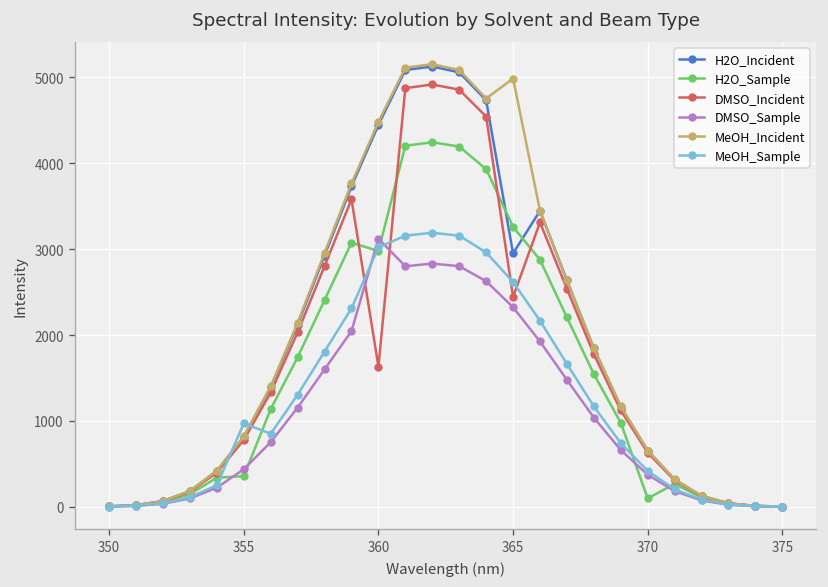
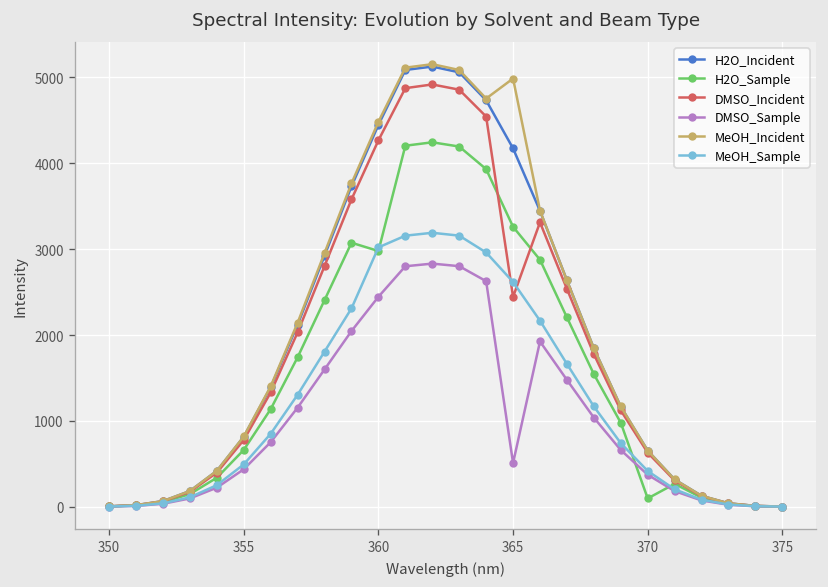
H2O_Sample, 355: 400 -> 700
MeOH_Sample, 355: 1000 -> 500
DMSO_Incident, 360: 1600 -> 4300
DMSO_Sample, 360: 3100 -> 2400
H2O_Incident, 365: 3000 -> 4200
DMSO_Sample, 365: 2300 -> 500
